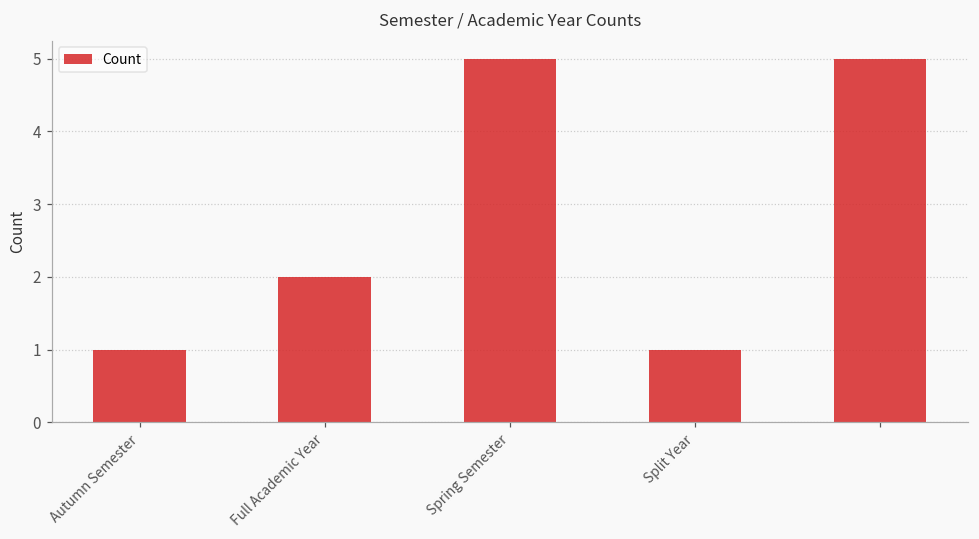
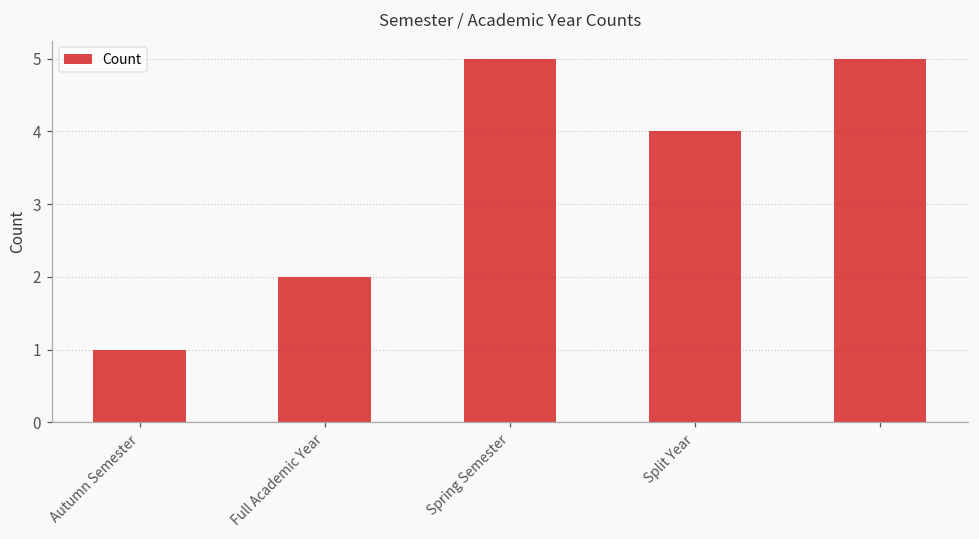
Split Year: 1 -> 4
